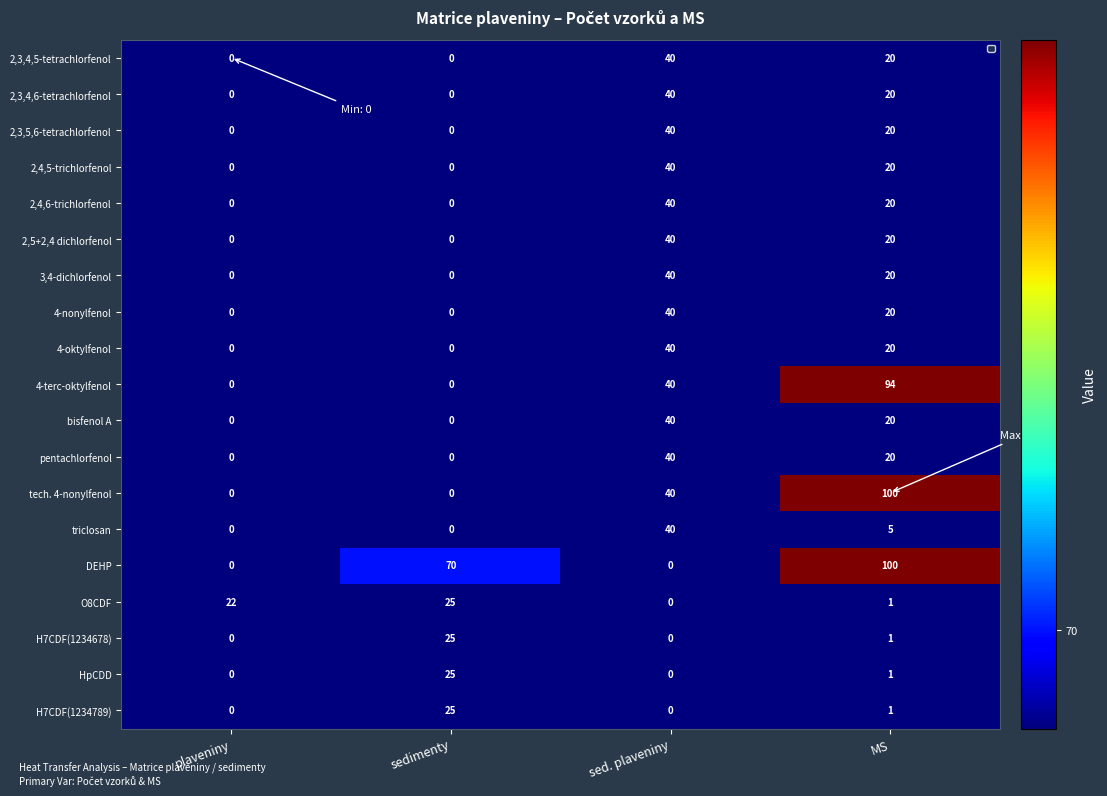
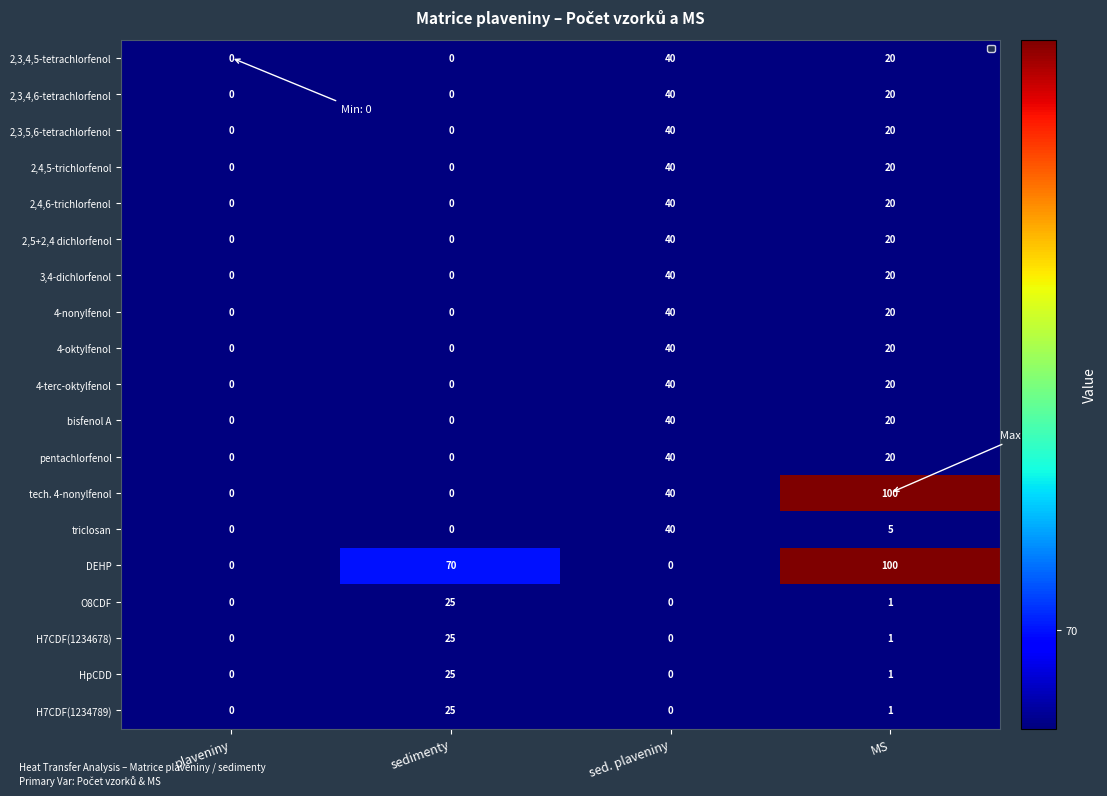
4-terc-oktylfenol, MS: 94 -> 20
O8CDF, plaveniny: 22 -> 0
